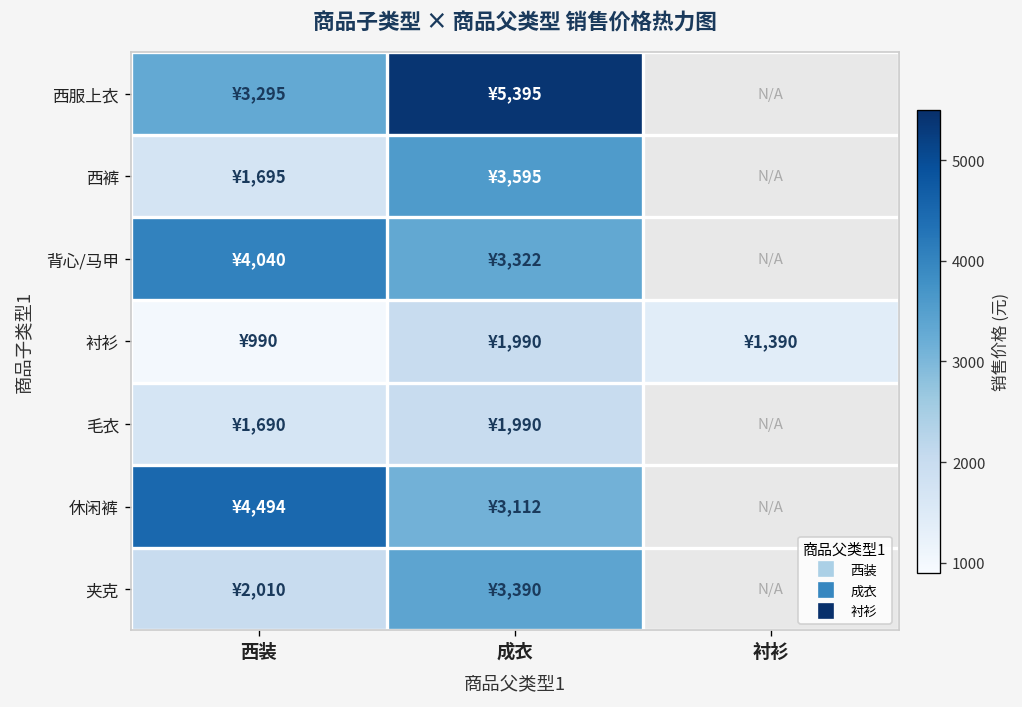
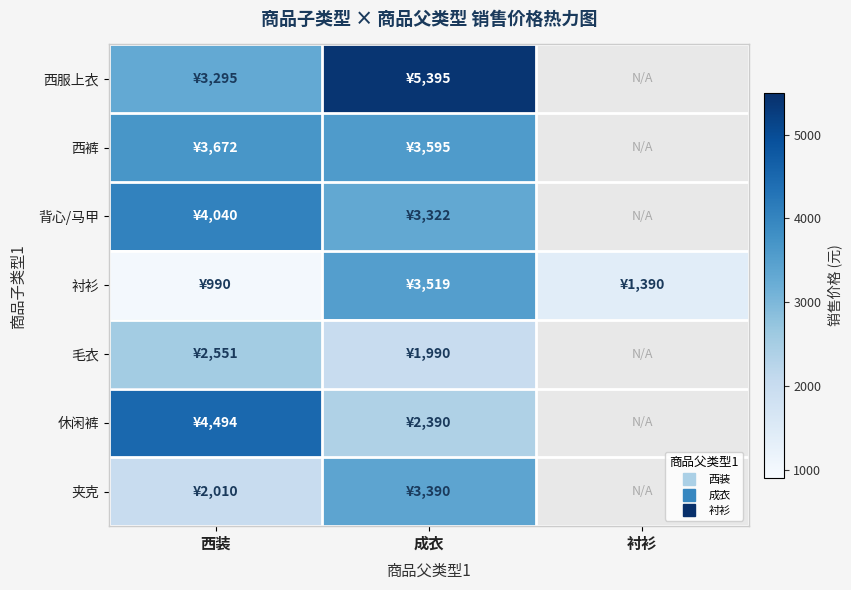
西裤, 西装: ¥1,695 -> ¥3,672
衬衫, 成衣: ¥1,990 -> ¥3,519
毛衣, 西装: ¥1,690 -> ¥2,551
休闲裤, 成衣: ¥3,112 -> ¥2,390
